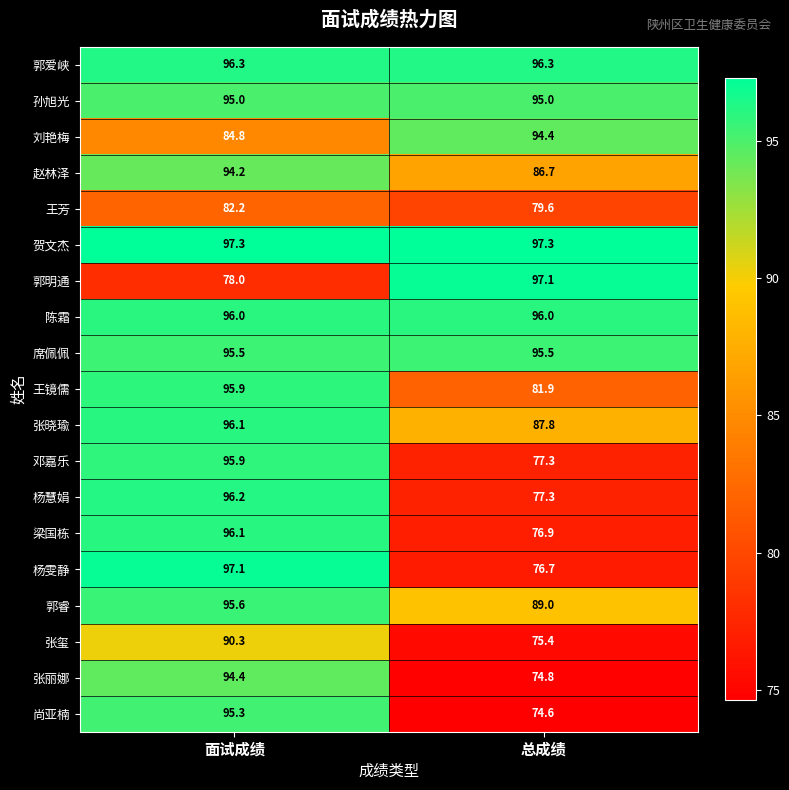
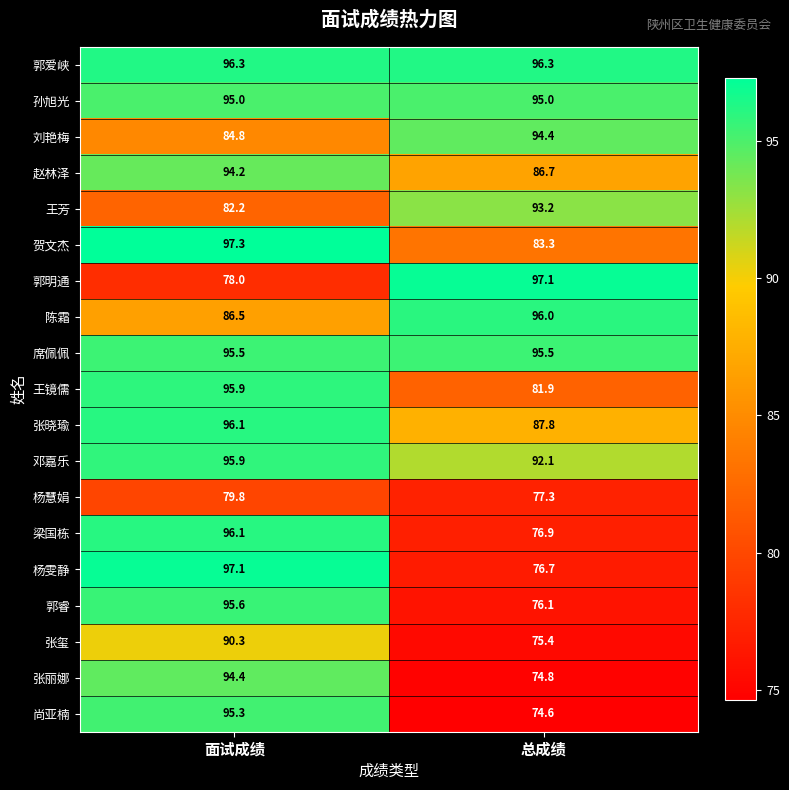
王芳, 总成绩: 79.6 -> 93.2
贺文杰, 总成绩: 97.3 -> 83.3
陈霜, 面试成绩: 96.0 -> 86.5
邓嘉乐, 总成绩: 77.3 -> 92.1
杨慧娟, 面试成绩: 96.2 -> 79.8
郭睿, 总成绩: 89.0 -> 76.1
